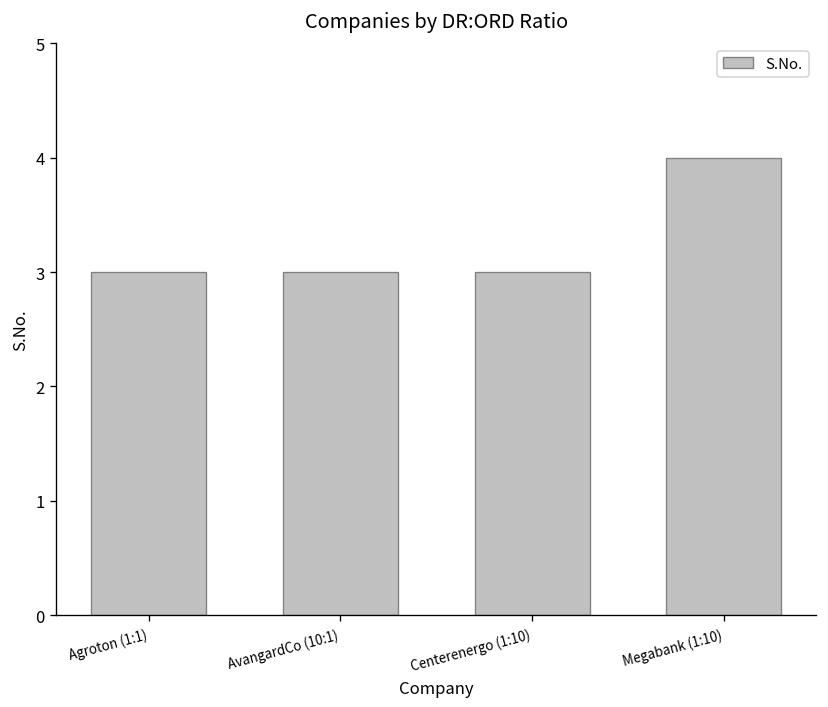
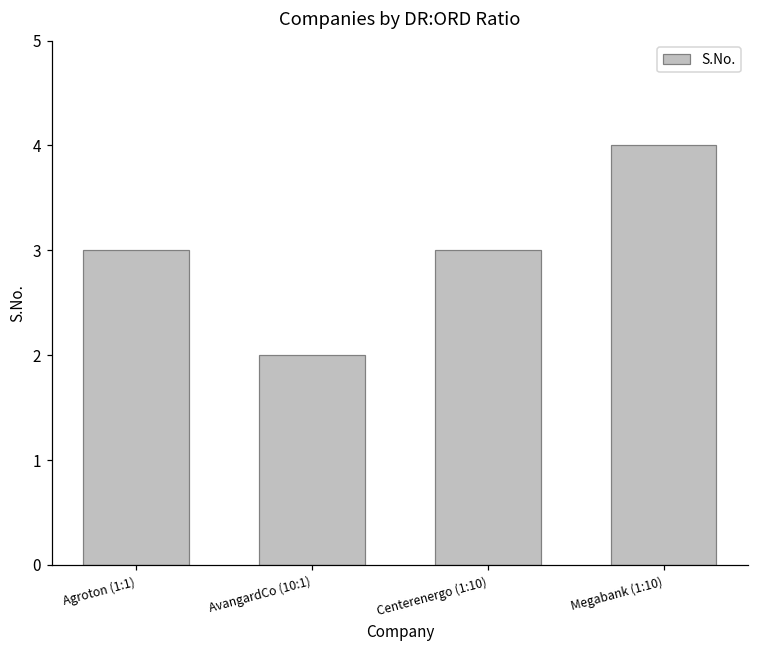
AvangardCo (10:1): 3 -> 2
